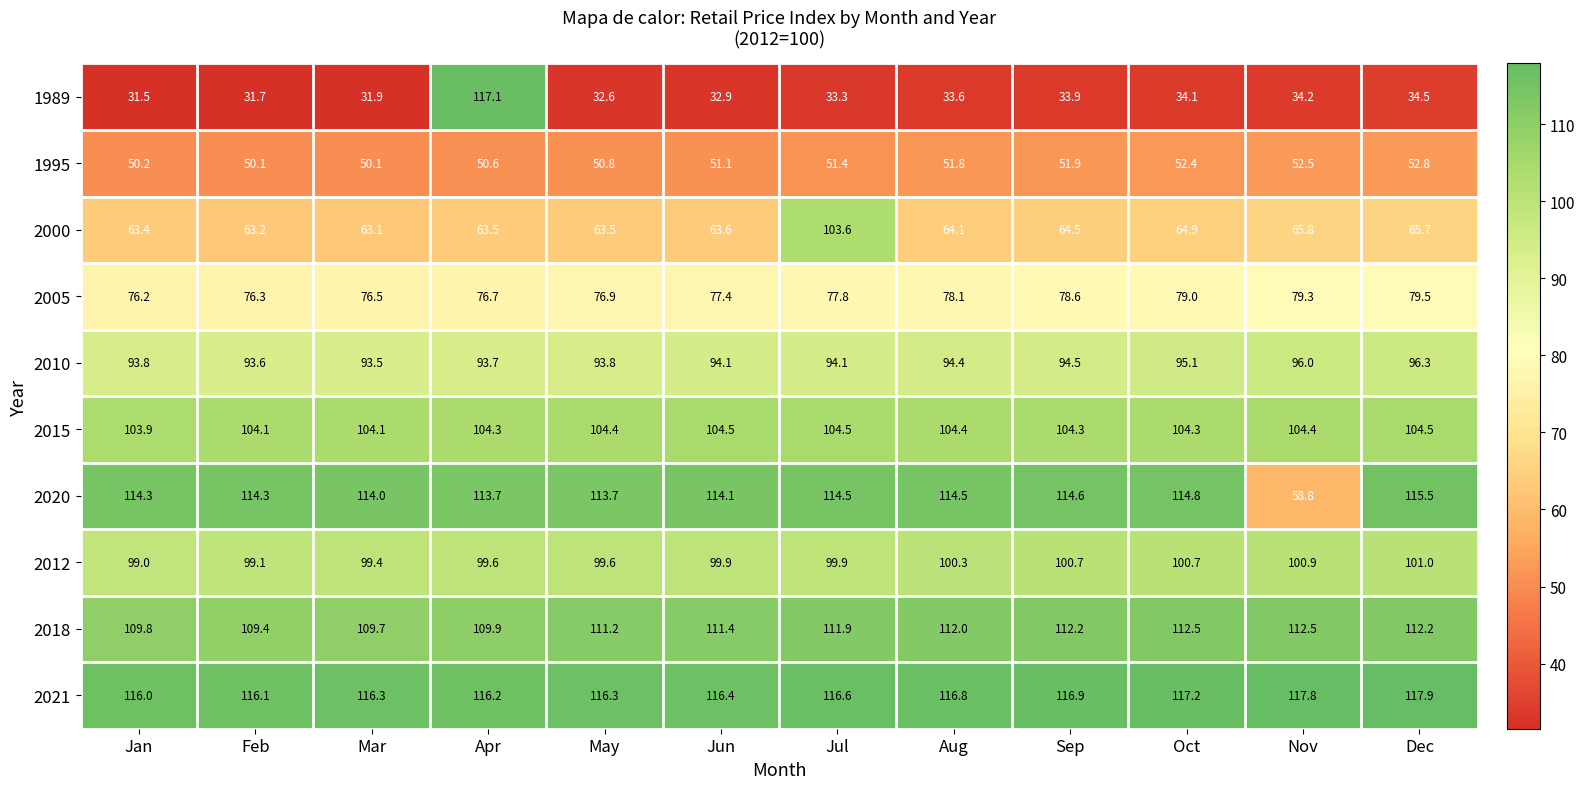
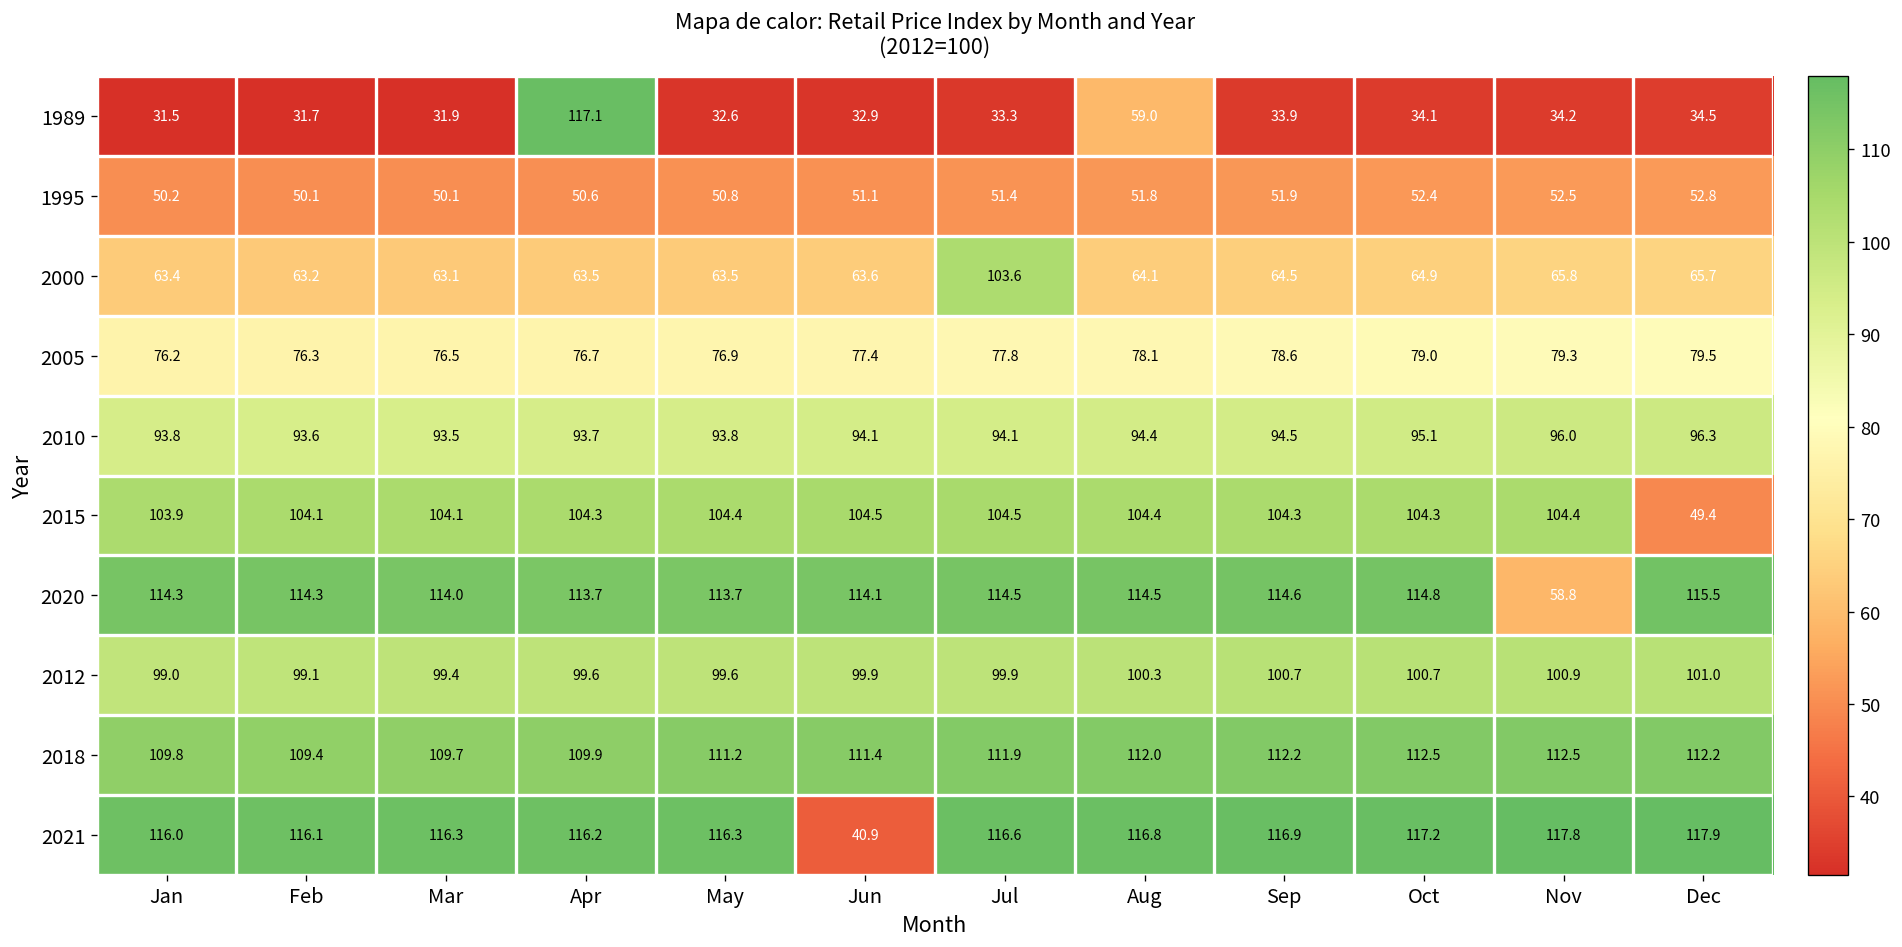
1989, Aug: 33.6 -> 59.0
2015, Dec: 104.5 -> 49.4
2021, Jun: 116.4 -> 40.9
